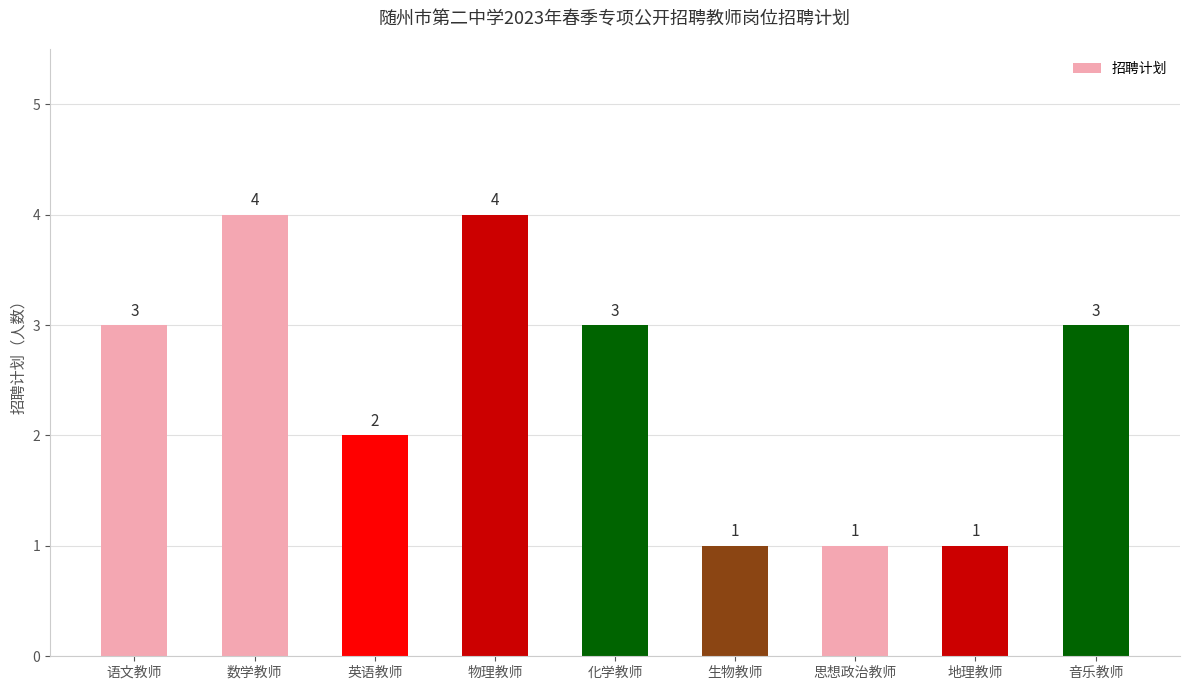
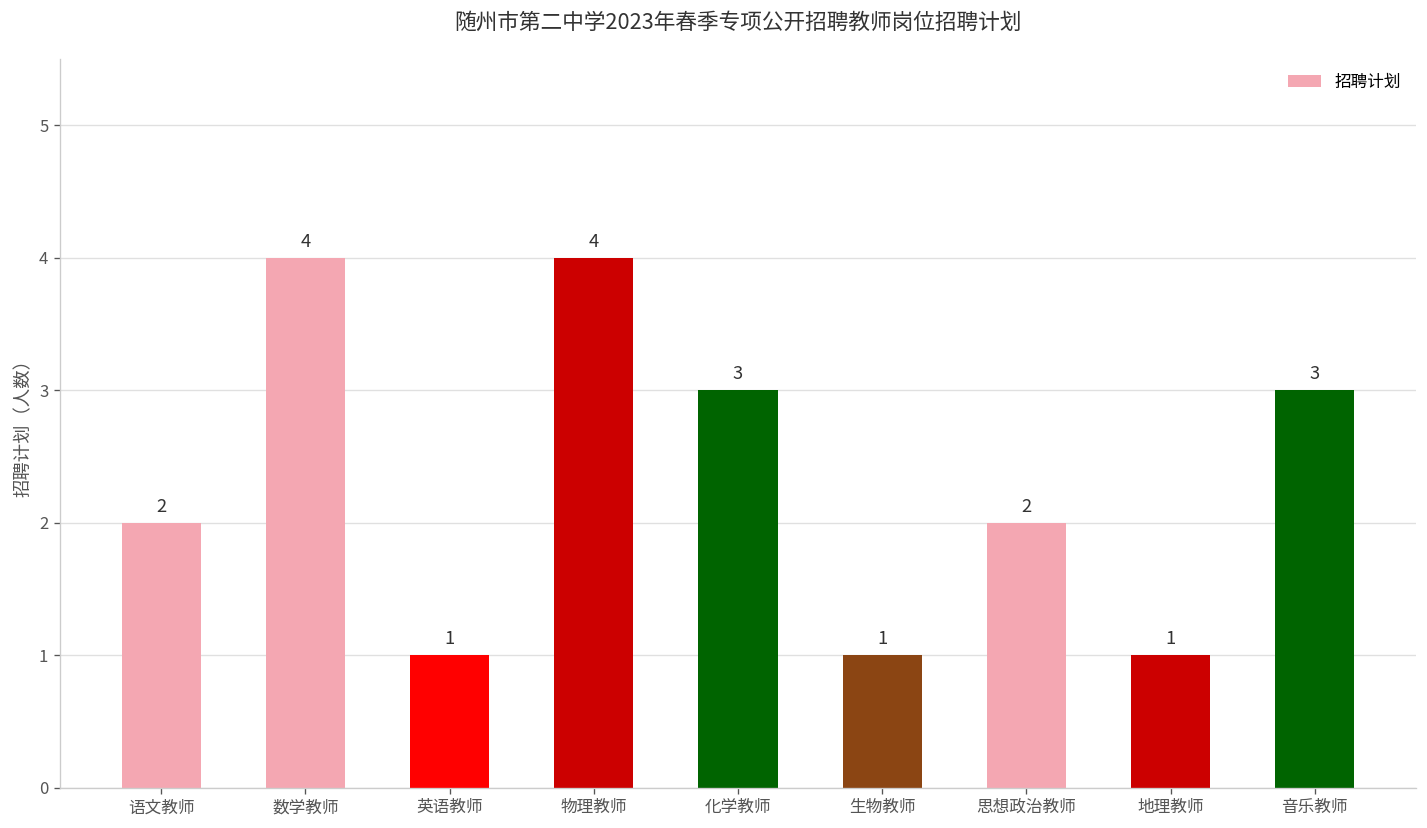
语文教师: 3 -> 2
英语教师: 2 -> 1
思想政治教师: 1 -> 2
